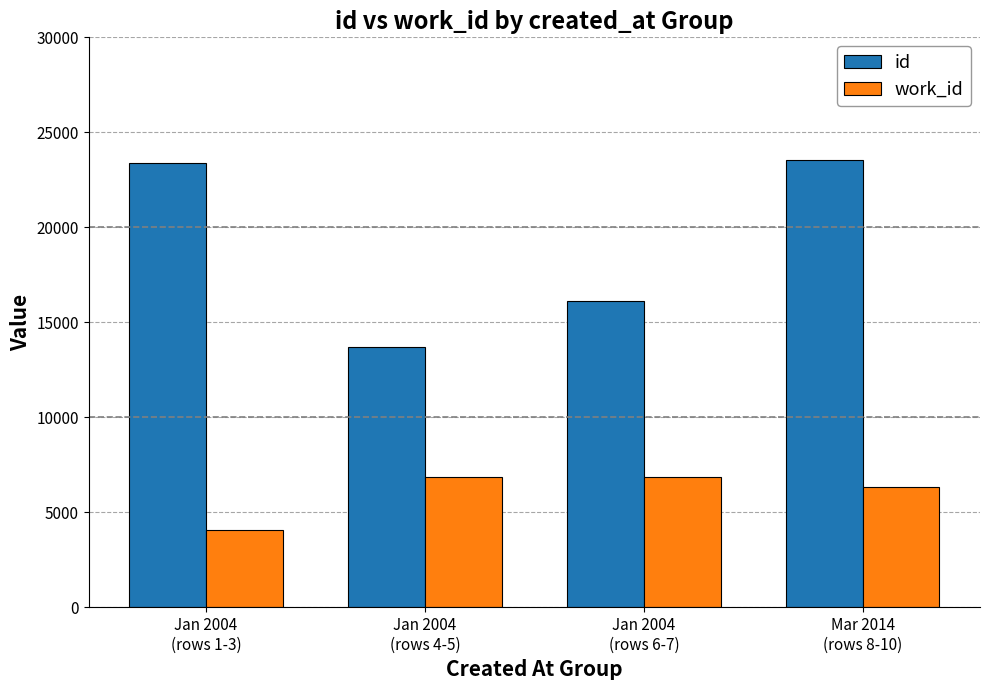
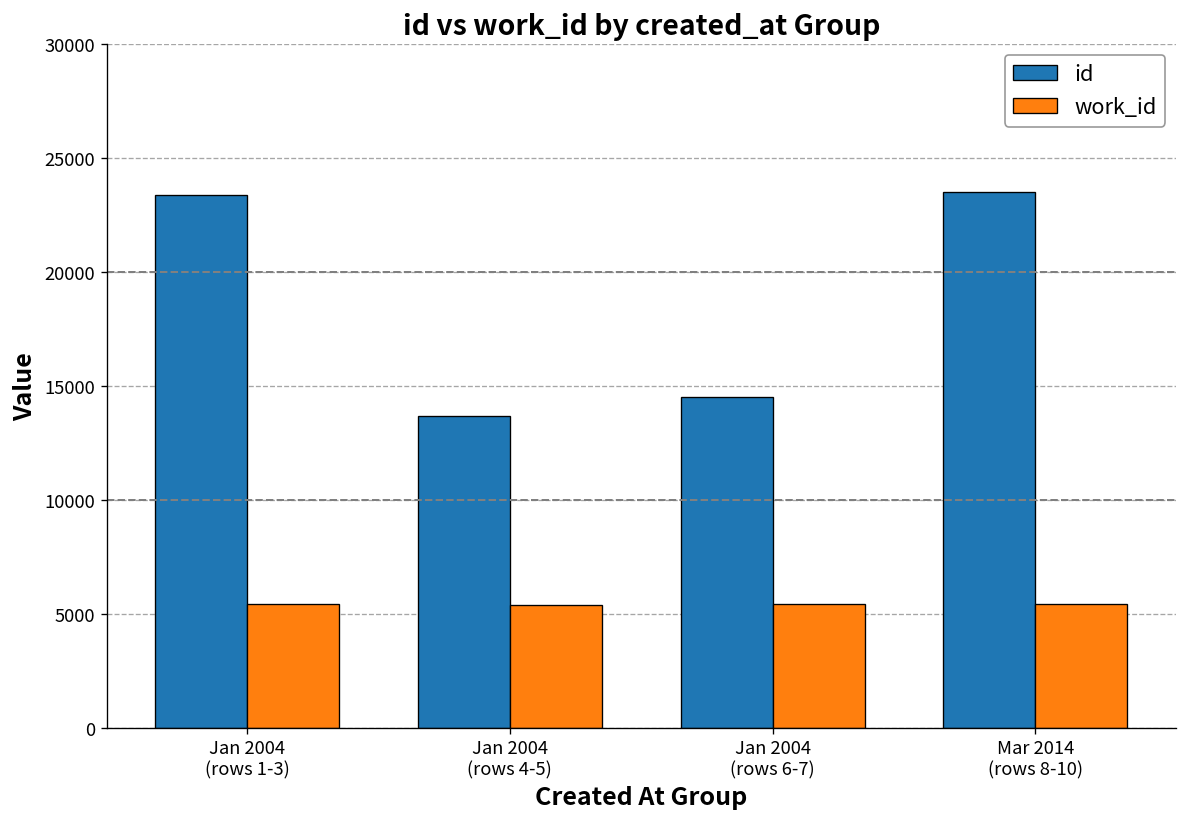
work_id, Jan 2004 (rows 1-3): 4000 -> 5400
work_id, Jan 2004 (rows 4-5): 6900 -> 5400
id, Jan 2004 (rows 6-7): 16100 -> 14500
work_id, Jan 2004 (rows 6-7): 6800 -> 5400
work_id, Mar 2014 (rows 8-10): 6300 -> 5400
